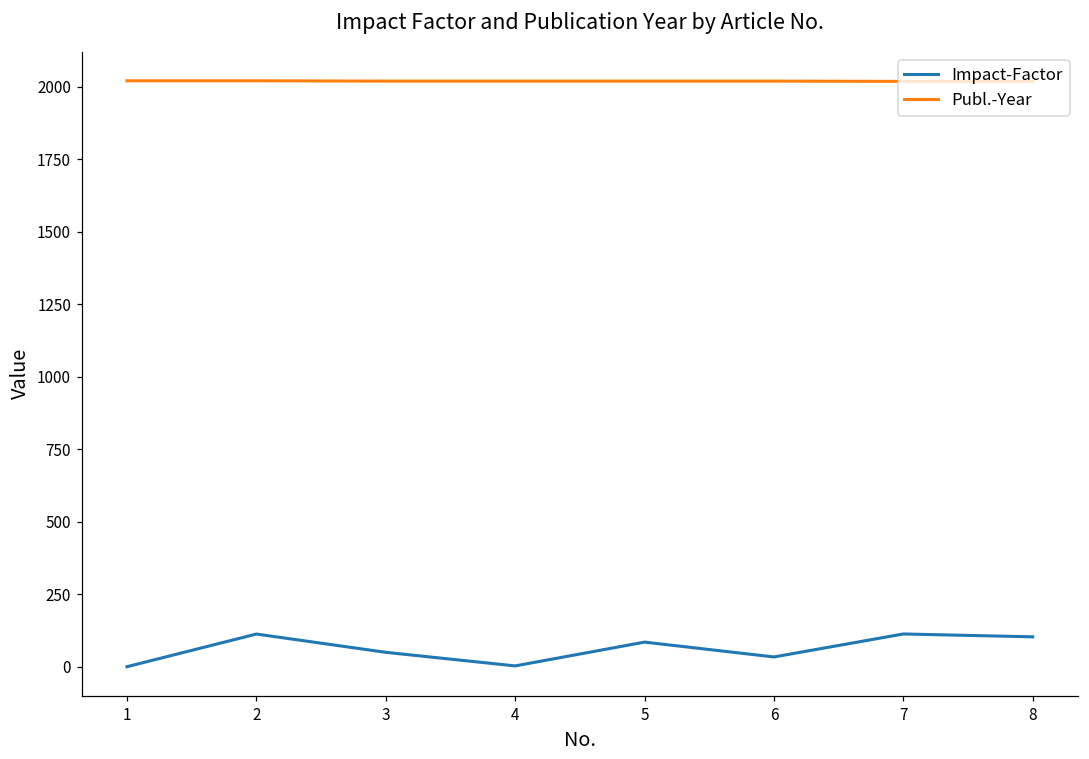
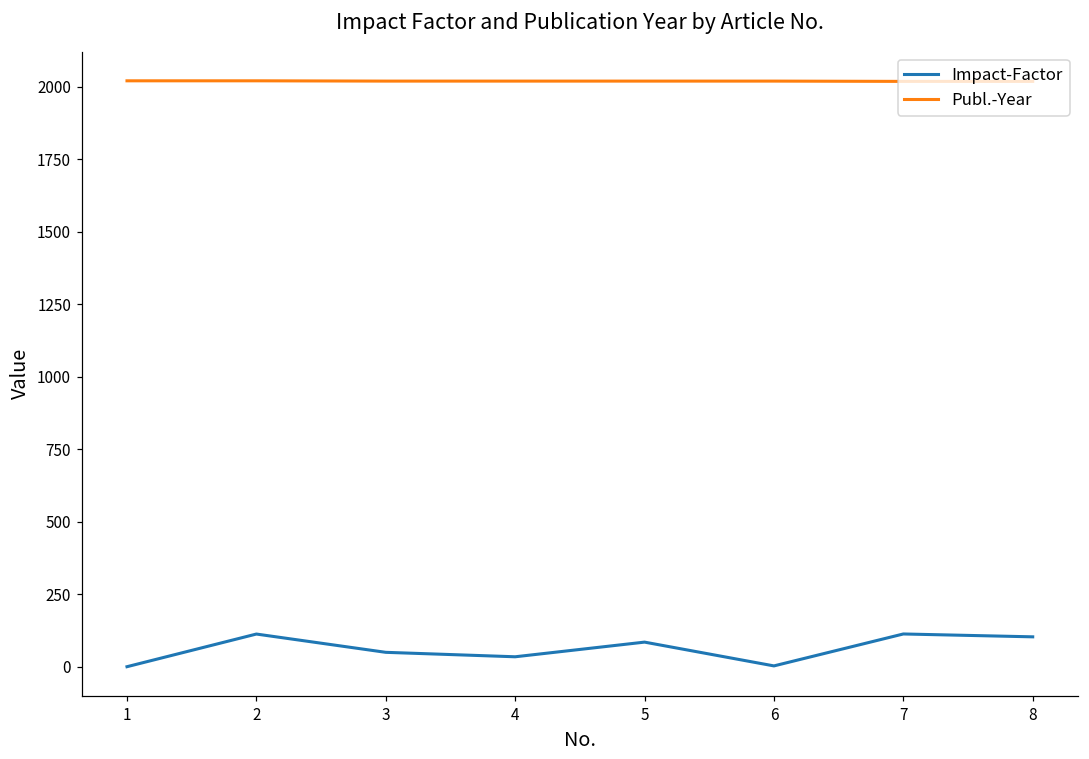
Impact-Factor, 4: 0 -> 30
Impact-Factor, 6: 30 -> 0
